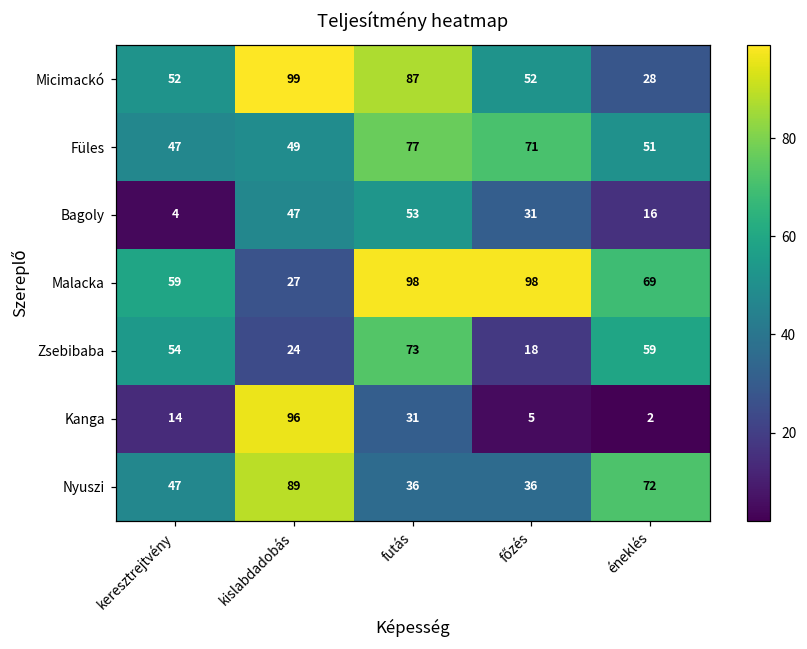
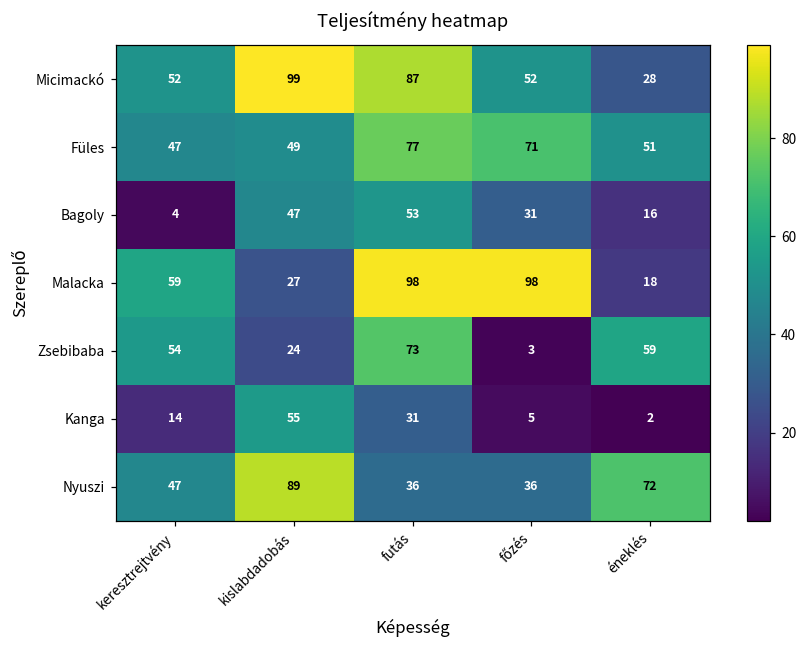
Malacka, éneklés: 69 -> 18
Zsebibaba, főzés: 18 -> 3
Kanga, kislabdadobás: 96 -> 55
